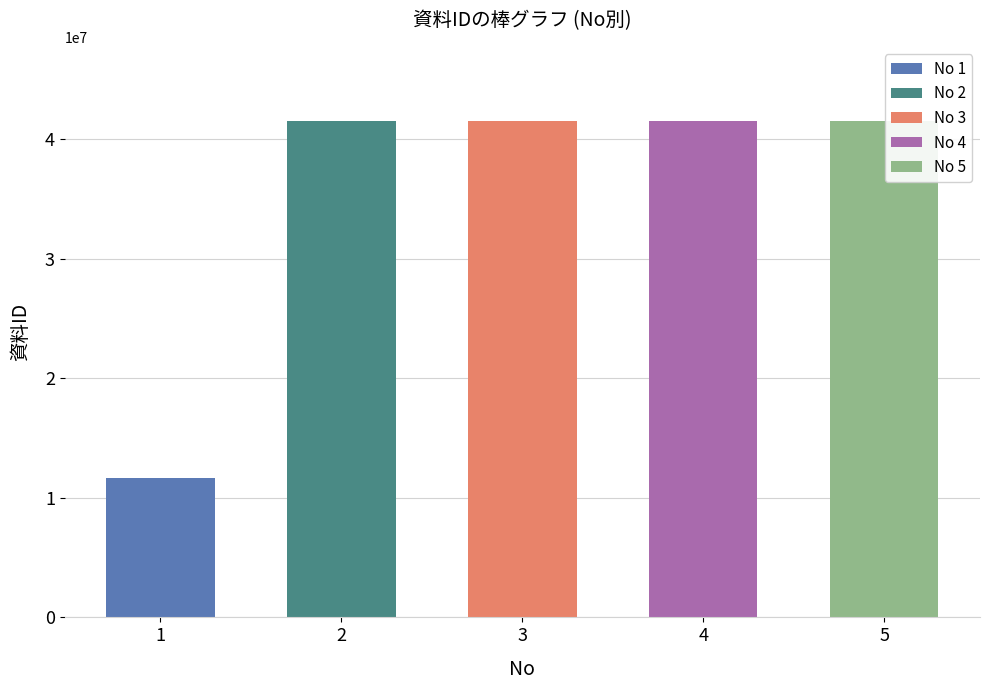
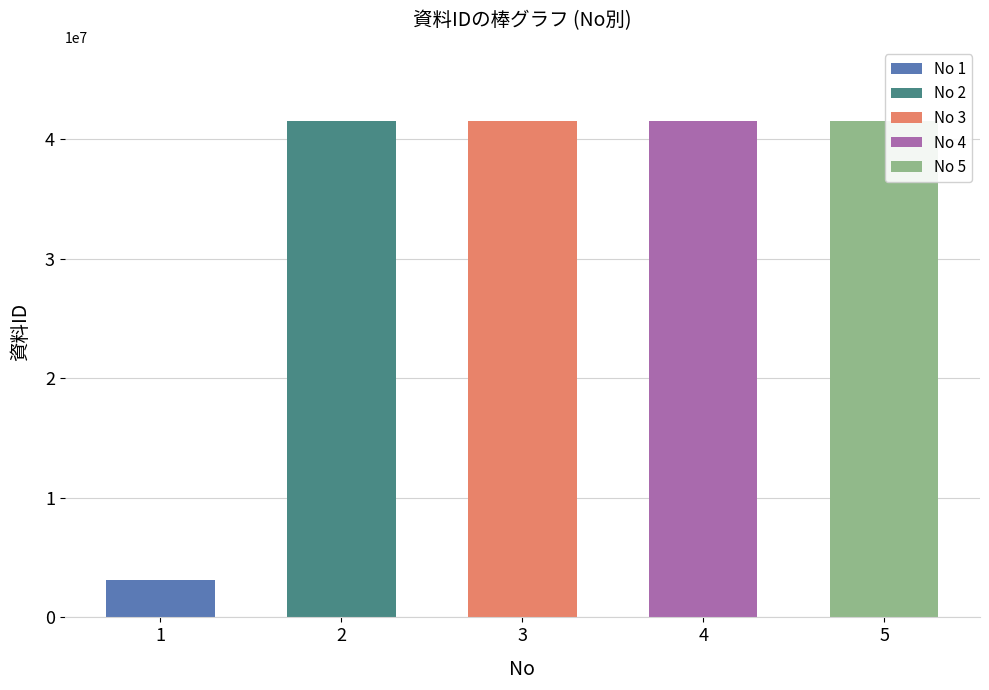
1: 11700000 -> 3100000
